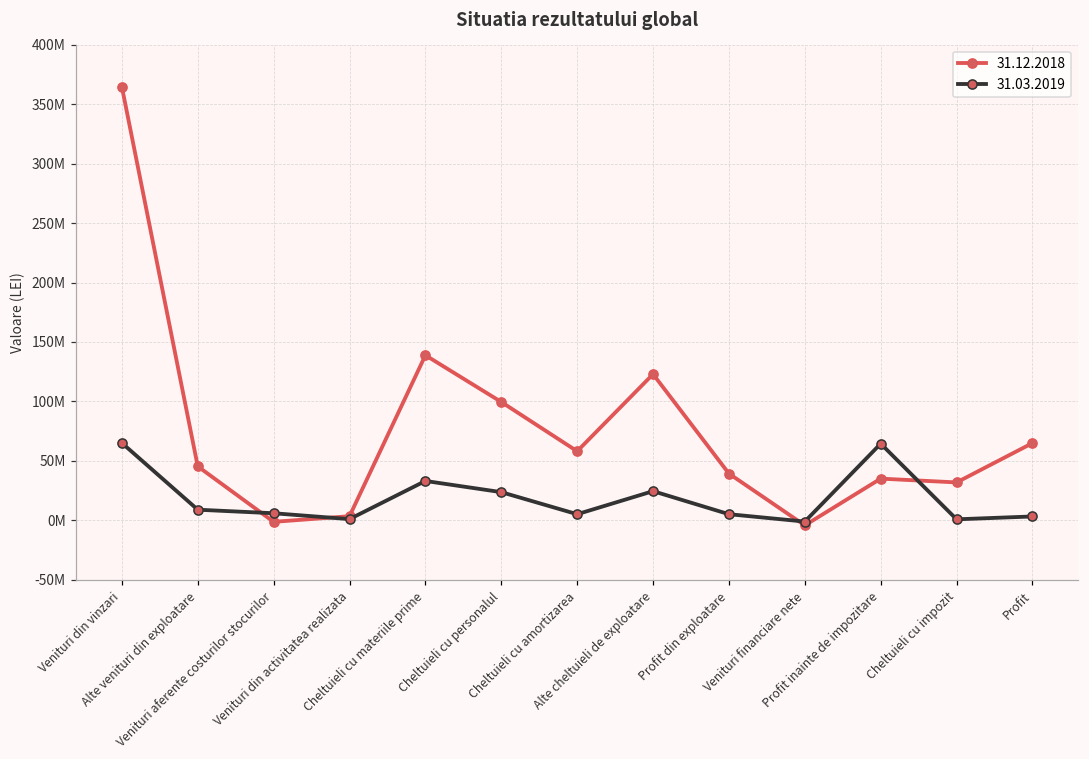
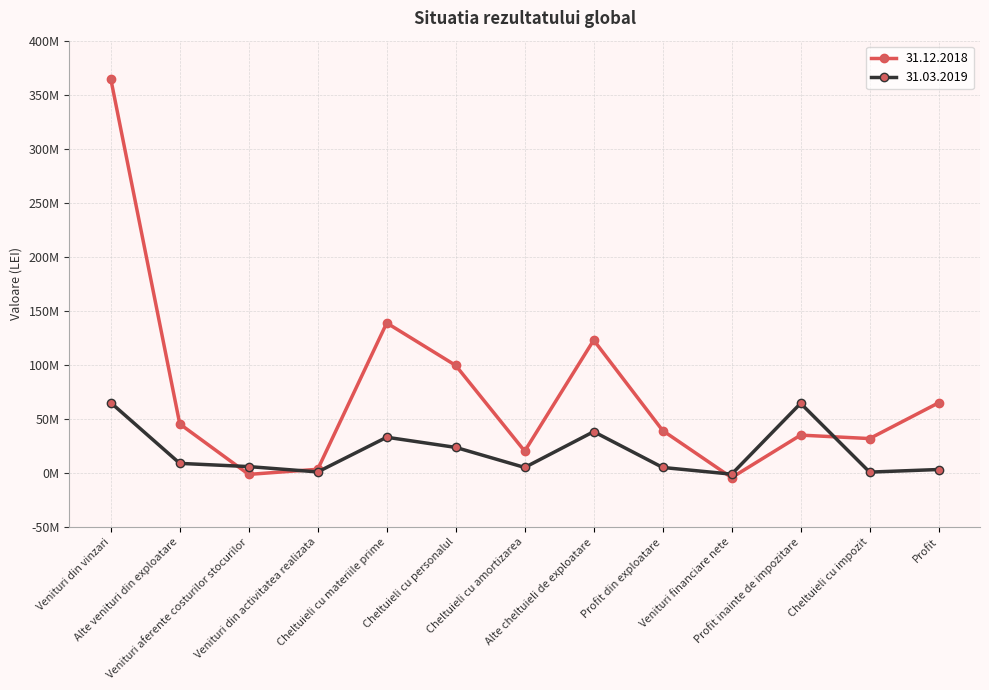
31.12.2018, Cheltuieli cu amortizarea: 58000000 -> 20000000
31.03.2019, Alte cheltuieli de exploatare: 25000000 -> 38000000
